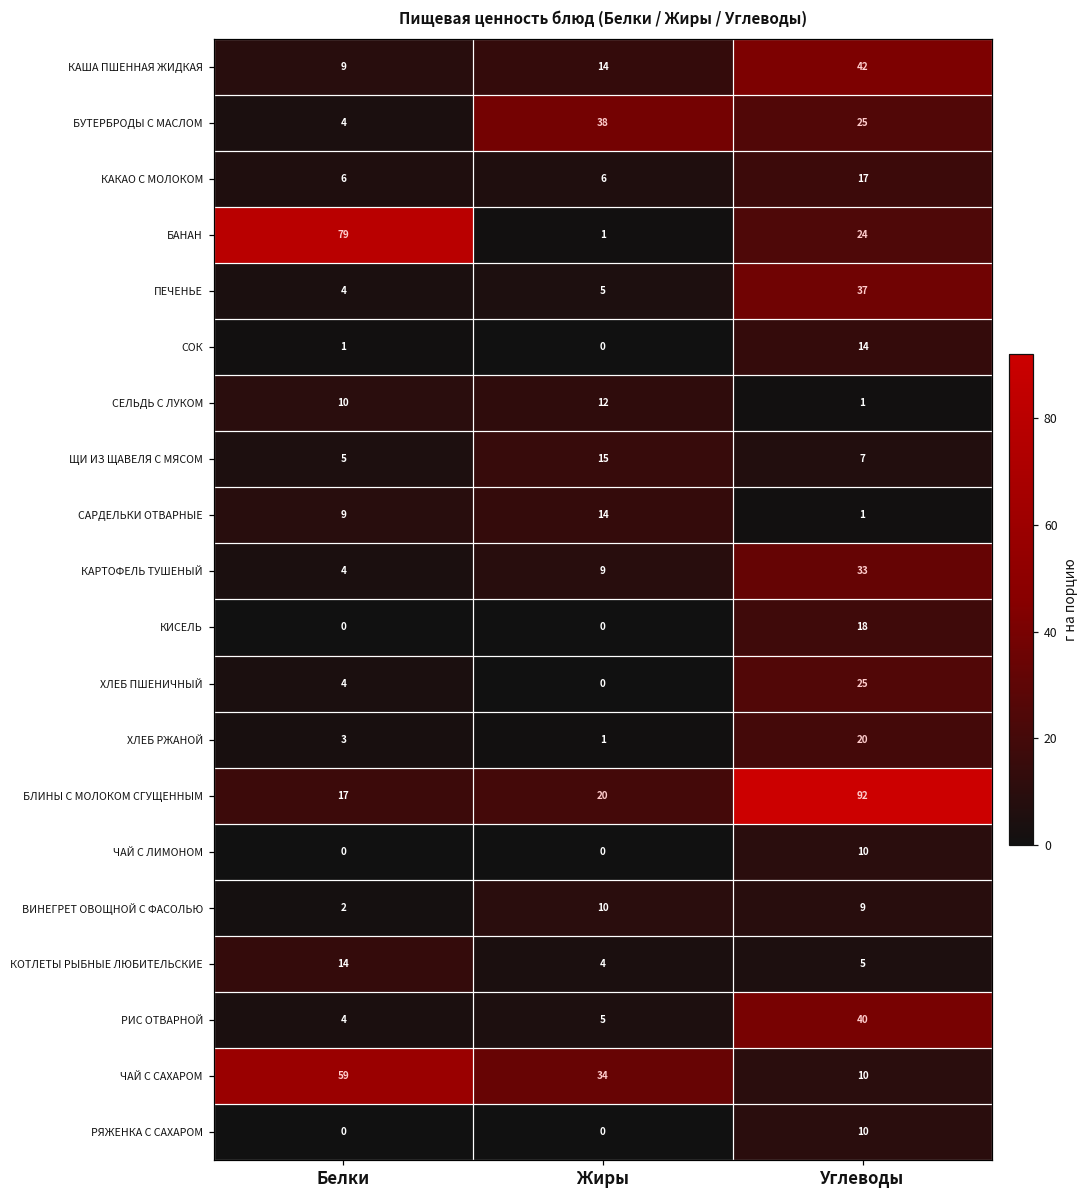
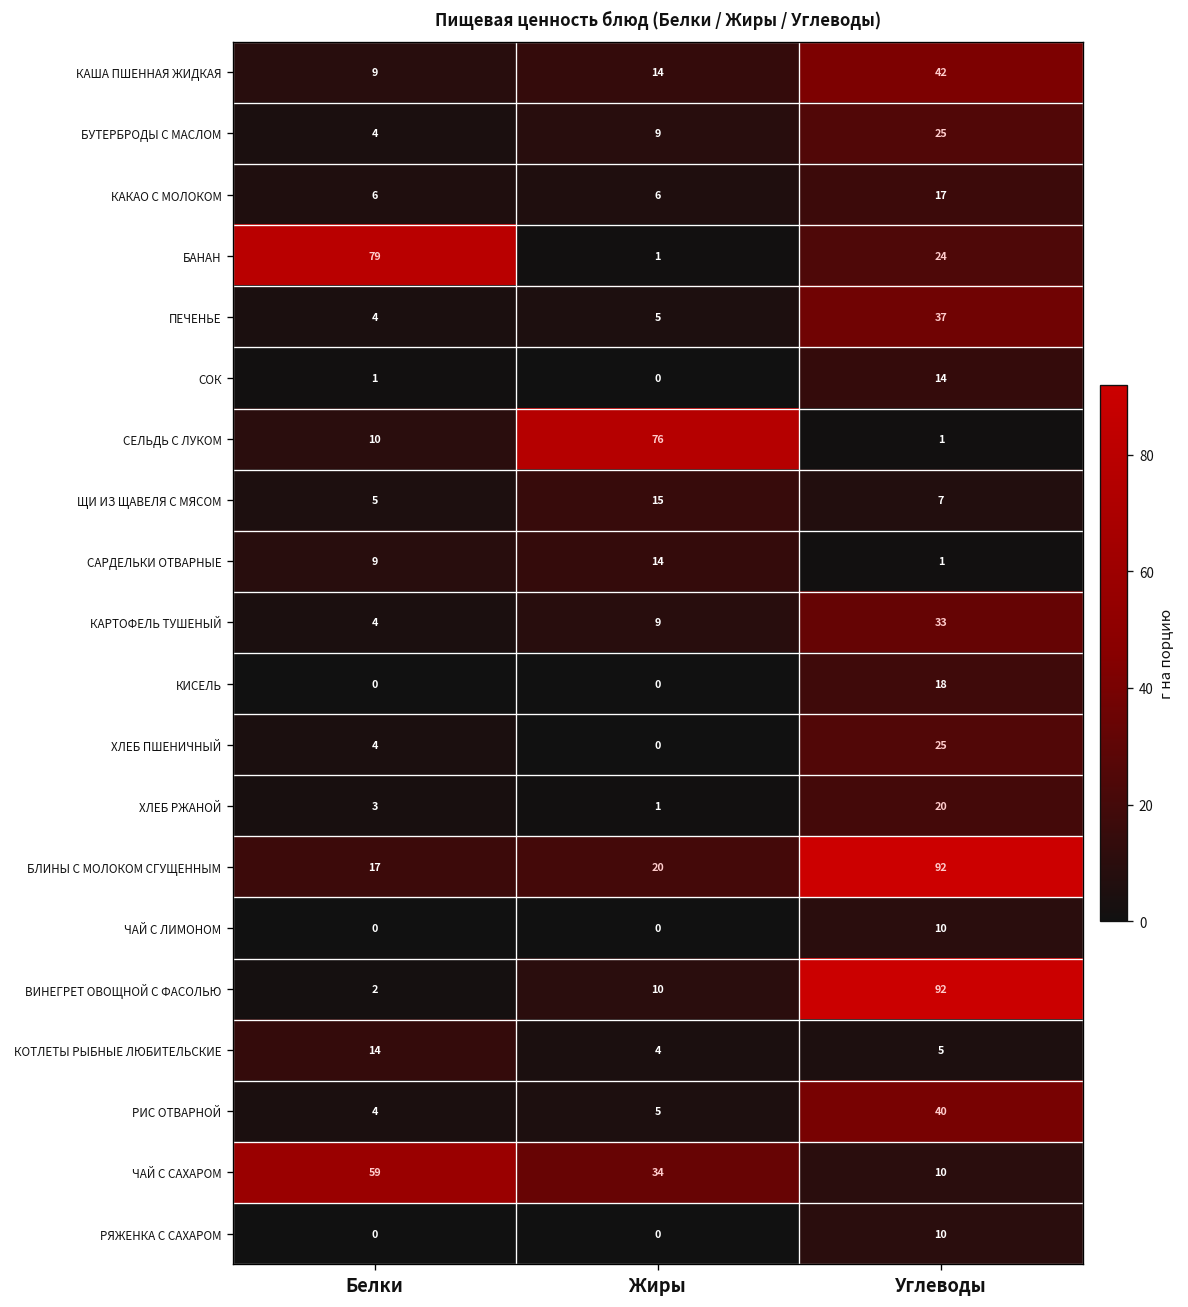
БУТЕРБРОДЫ С МАСЛОМ, Жиры: 38 -> 9
СЕЛЬДЬ С ЛУКОМ, Жиры: 12 -> 76
ВИНЕГРЕТ ОВОЩНОЙ С ФАСОЛЬЮ, Углеводы: 9 -> 92
